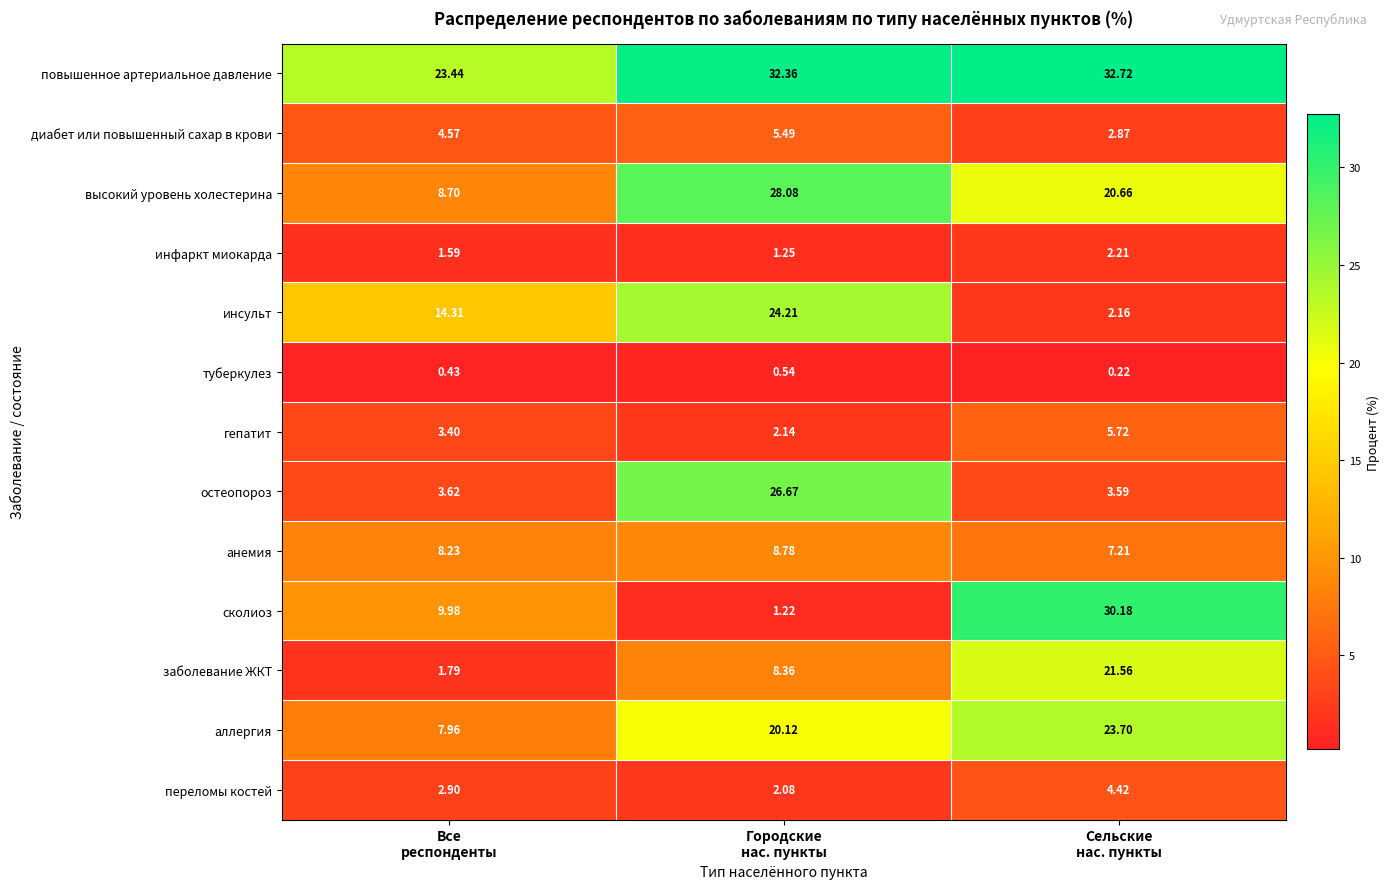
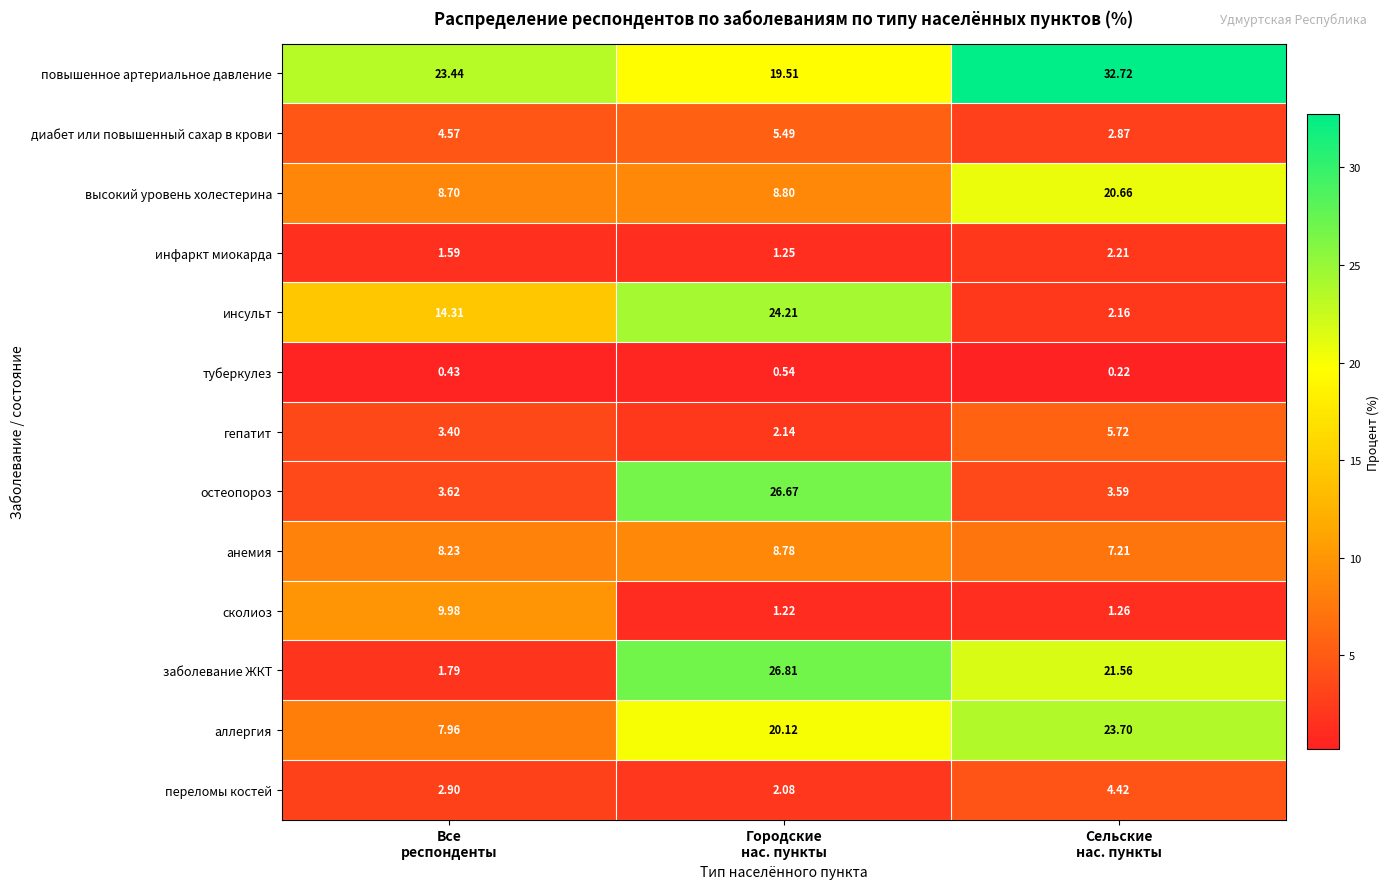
повышенное артериальное давление, Городские нас. пункты: 32.36 -> 19.51
высокий уровень холестерина, Городские нас. пункты: 28.08 -> 8.80
сколиоз, Сельские нас. пункты: 30.18 -> 1.26
заболевание ЖКТ, Городские нас. пункты: 8.36 -> 26.81
